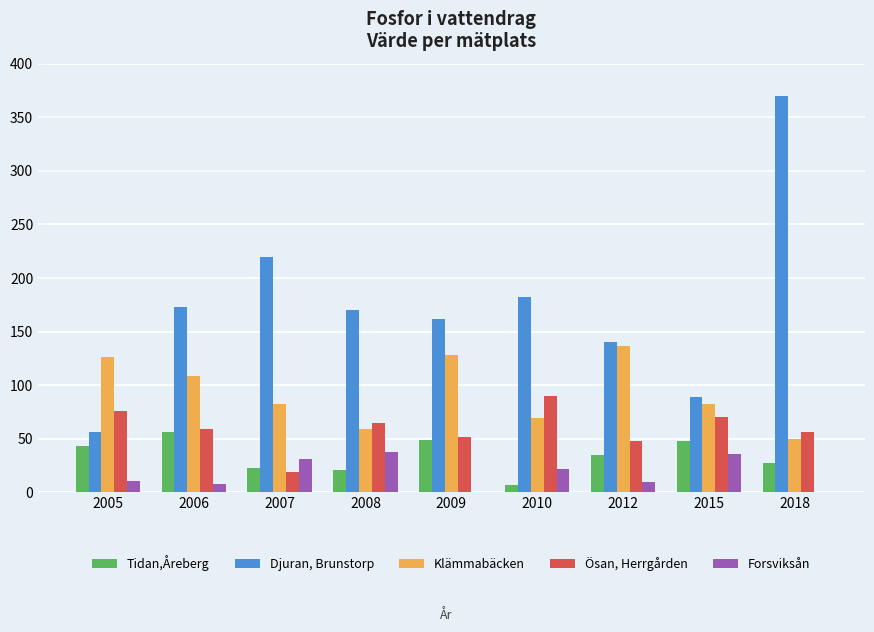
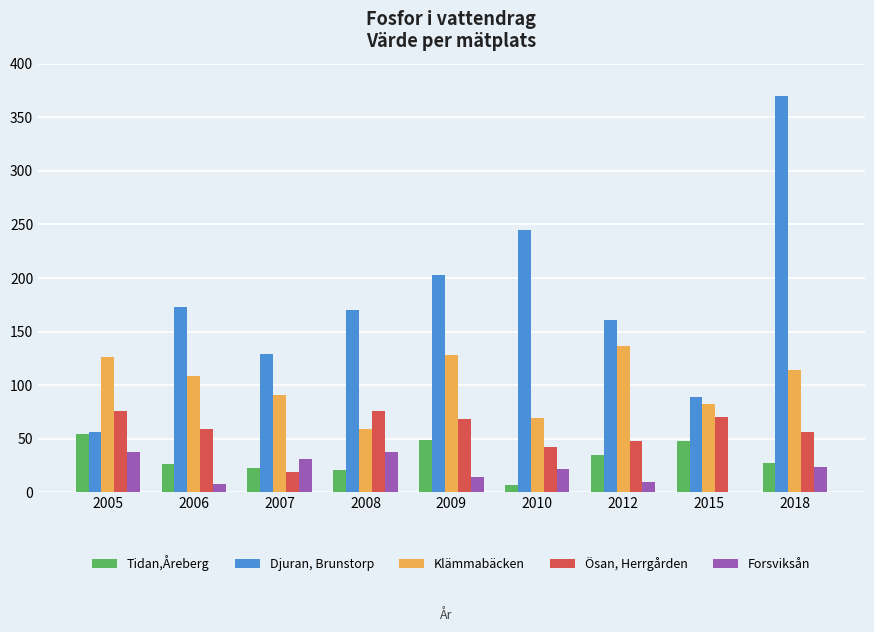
Tidan,Åreberg, 2005: 43 -> 54
Forsviksån, 2005: 11 -> 38
Tidan,Åreberg, 2006: 56 -> 26
Djuran, Brunstorp, 2007: 220 -> 129
Klämmabäcken, 2007: 82 -> 91
Ösan, Herrgården, 2008: 65 -> 76
Djuran, Brunstorp, 2009: 162 -> 203
Ösan, Herrgården, 2009: 52 -> 68
Forsviksån, 2009: 0 -> 14
Djuran, Brunstorp, 2010: 182 -> 245
Ösan, Herrgården, 2010: 90 -> 42
Djuran, Brunstorp, 2012: 140 -> 161
Forsviksån, 2015: 36 -> 0
Klämmabäcken, 2018: 50 -> 114
Forsviksån, 2018: 0 -> 24
